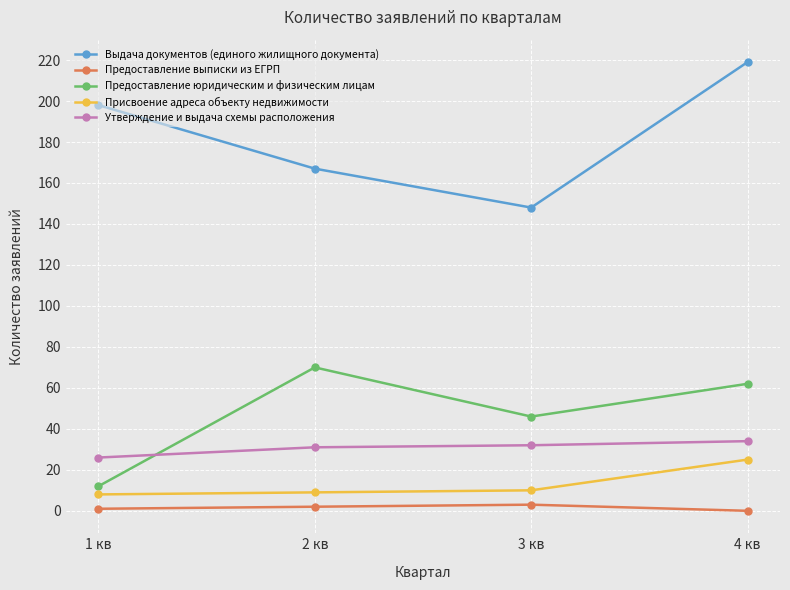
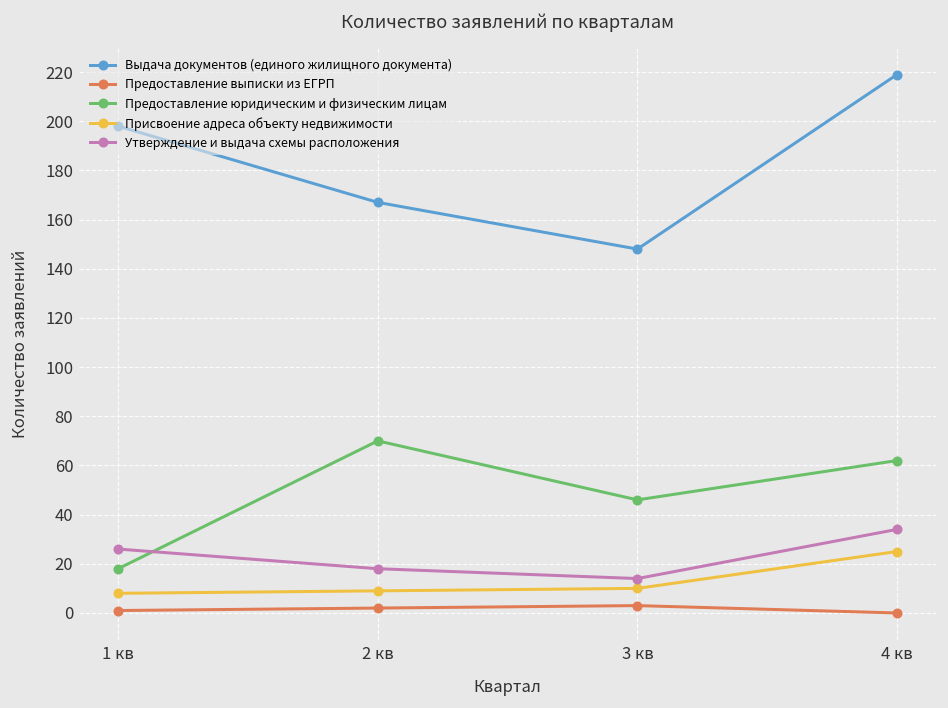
Предоставление юридическим и физическим лицам, 1 кв: 12 -> 18
Утверждение и выдача схемы расположения, 2 кв: 31 -> 18
Утверждение и выдача схемы расположения, 3 кв: 32 -> 14
